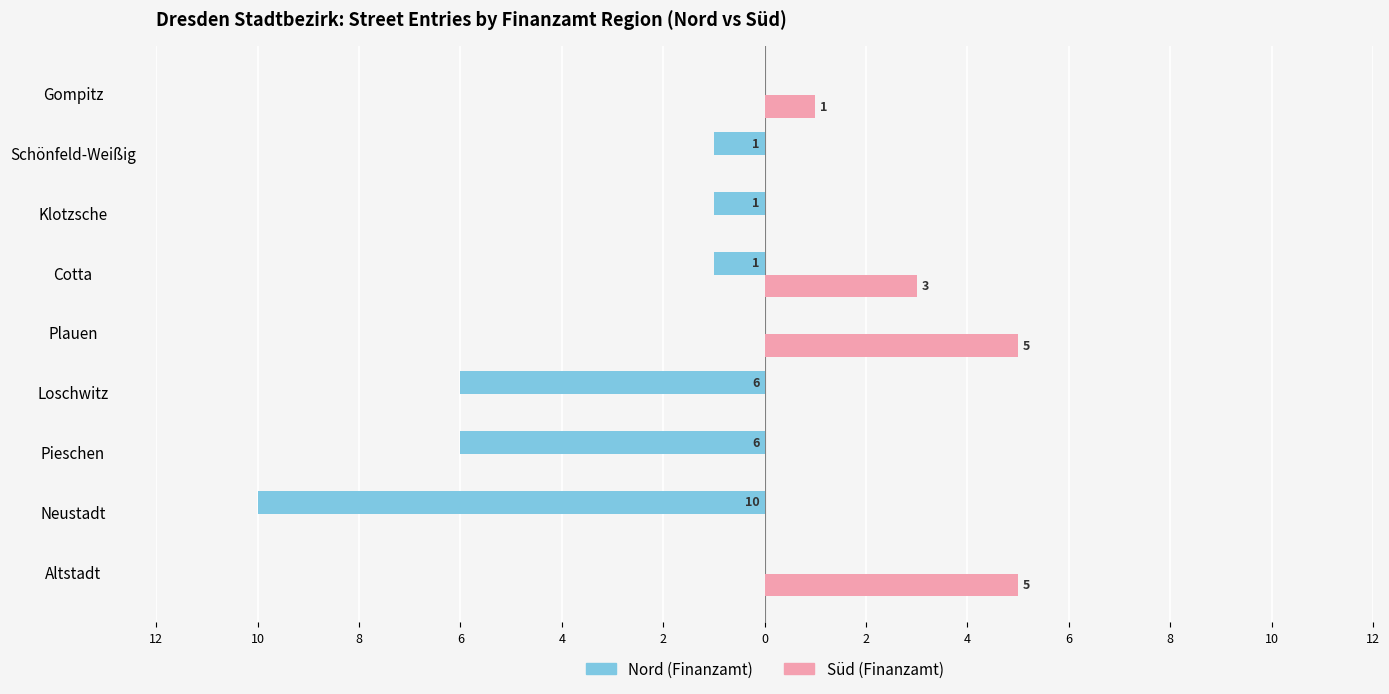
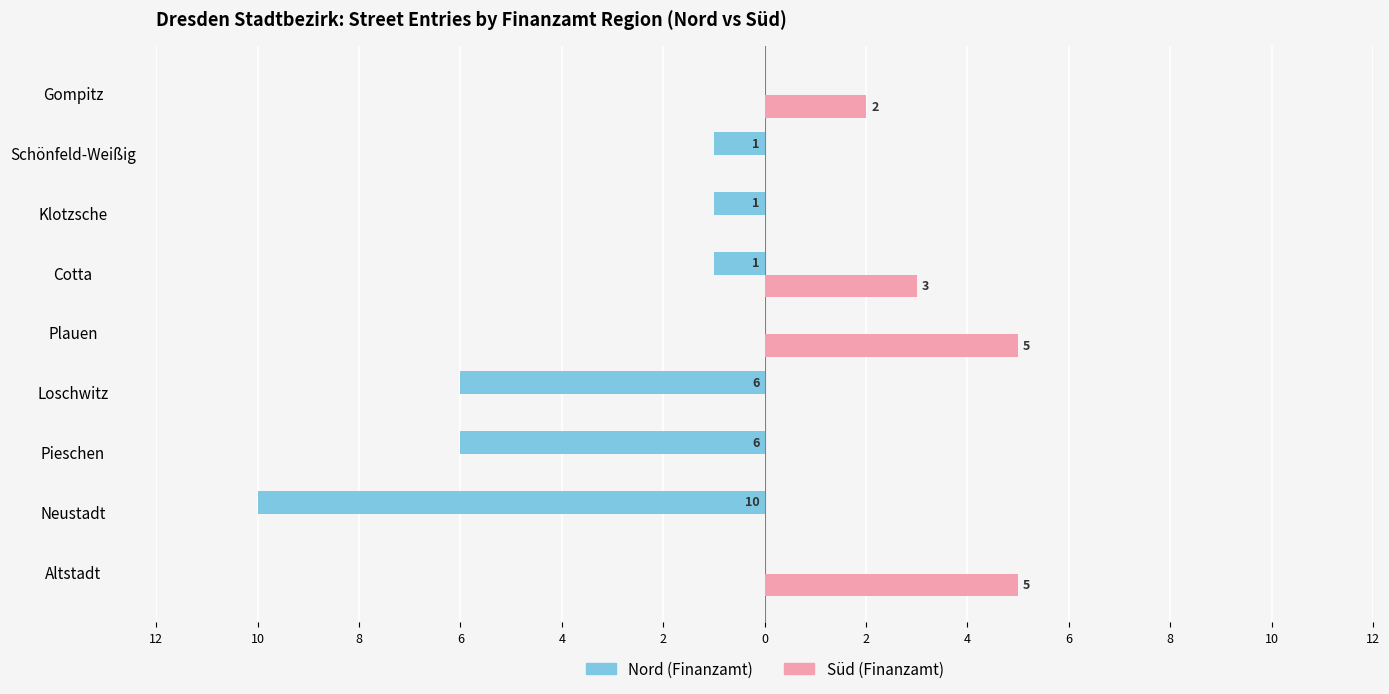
Süd (Finanzamt), Gompitz: 1 -> 2
